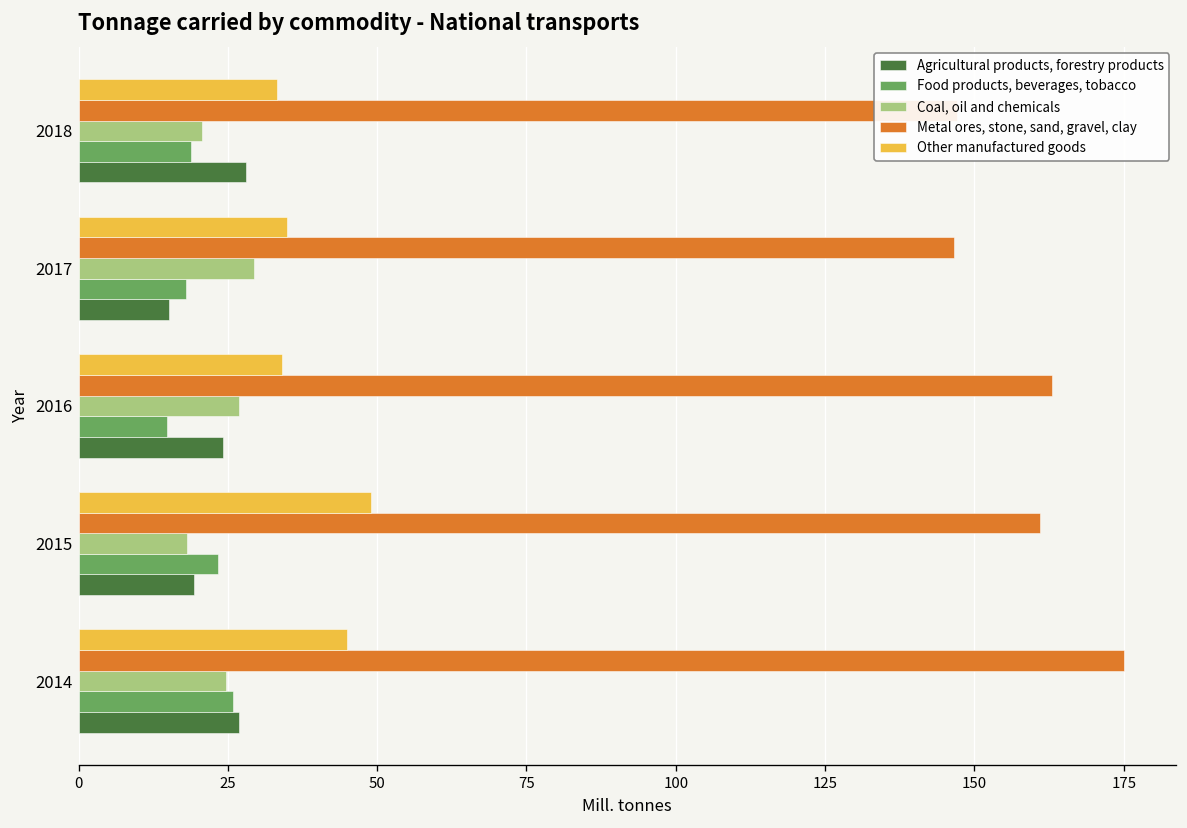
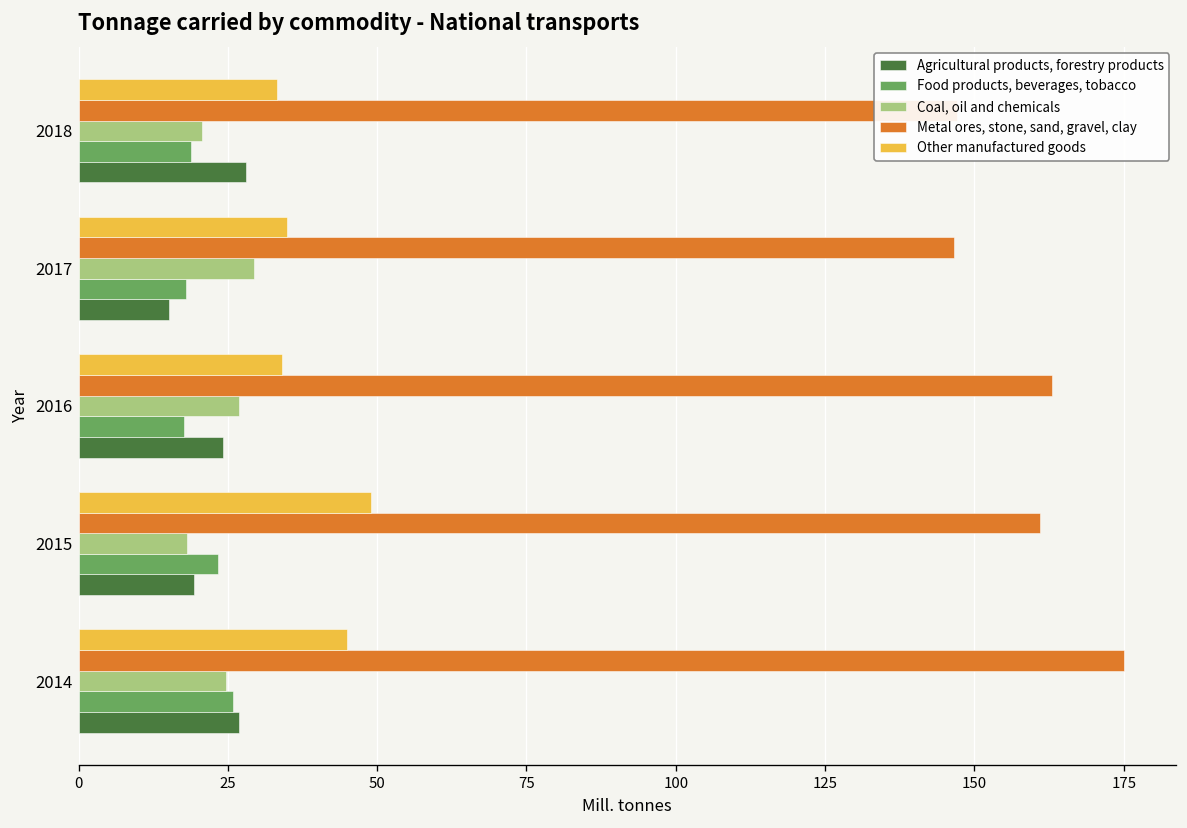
Food products, beverages, tobacco, 2016: 15 -> 18
